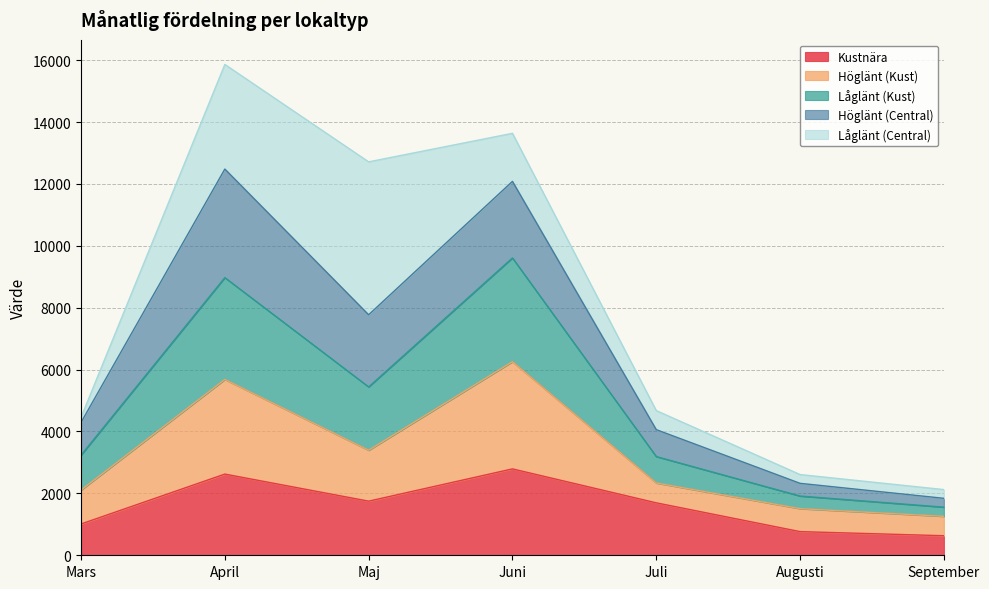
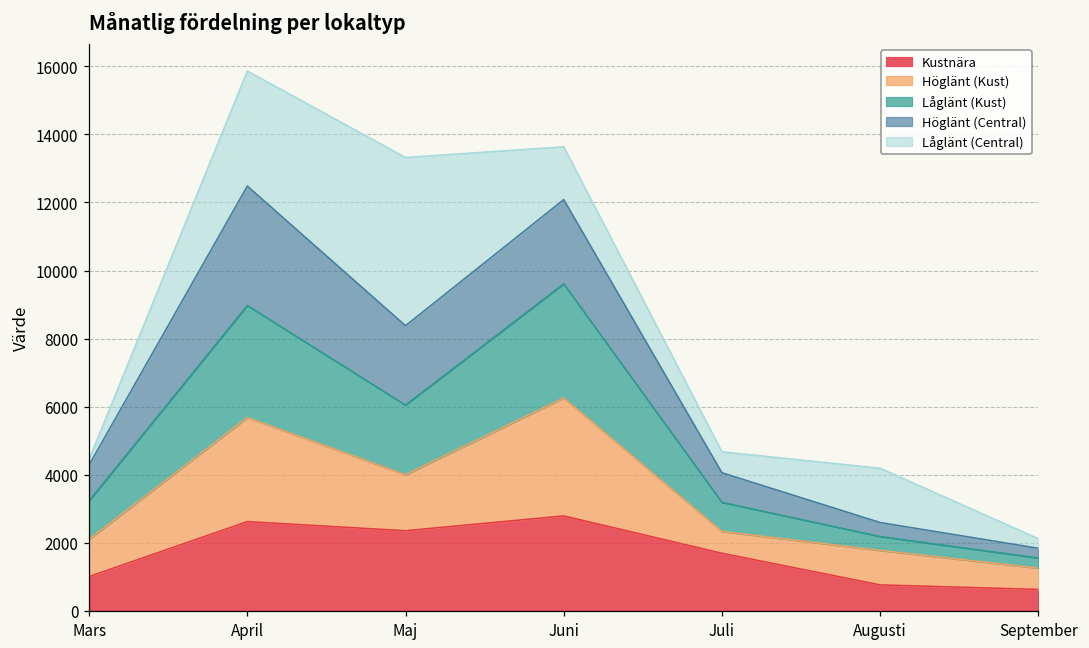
Kustnära, Maj: 1700 -> 2400
Höglänt (Kust), Augusti: 700 -> 1000
Låglänt (Central), Augusti: 300 -> 1600
